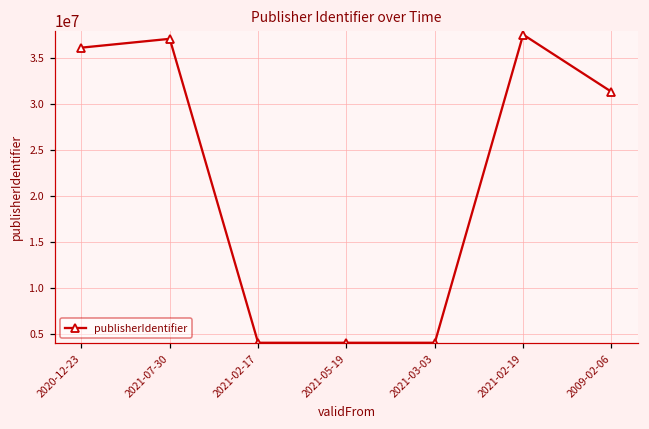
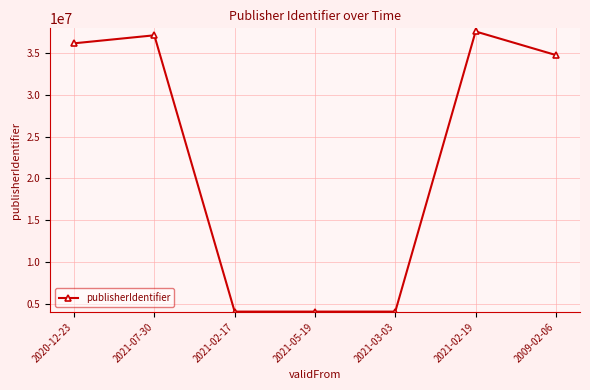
2009-02-06: 31000000 -> 35000000
